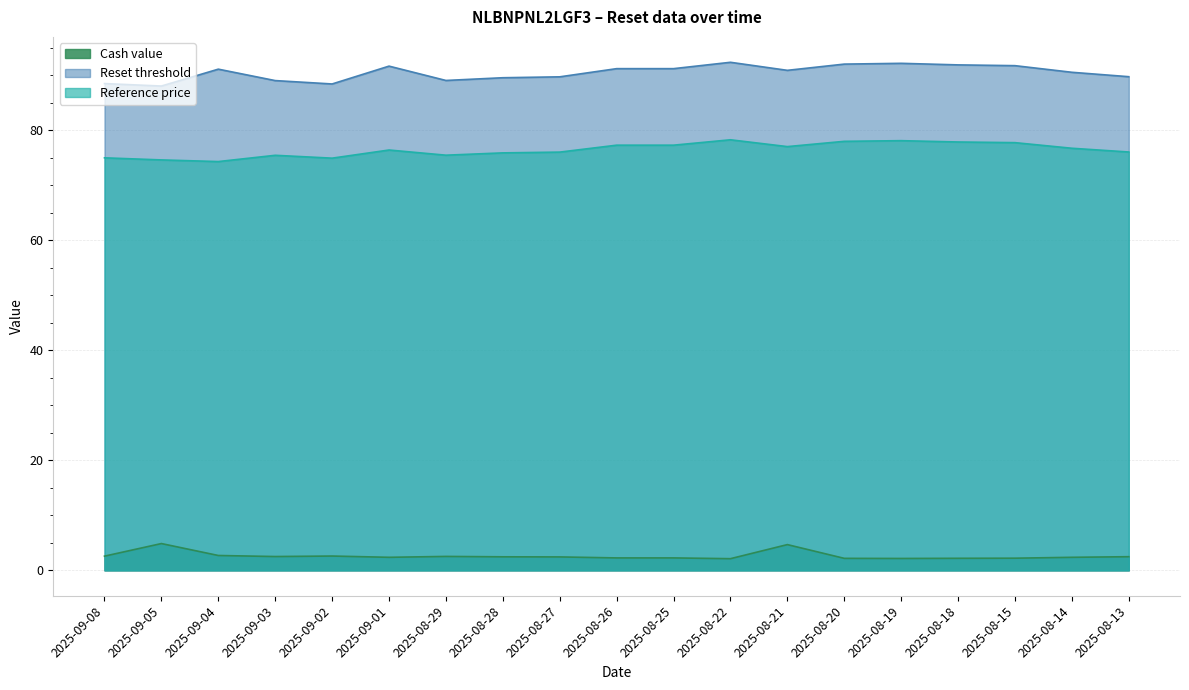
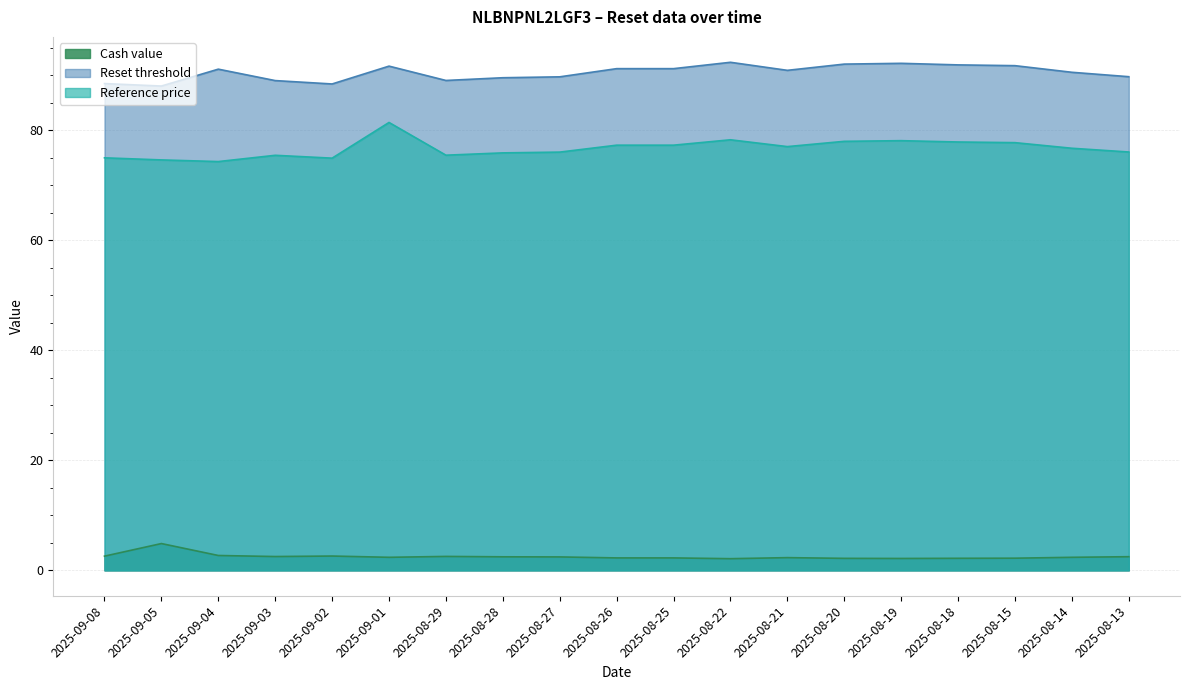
Reference price, 2025-09-01: 76 -> 81
Cash value, 2025-08-21: 5 -> 2
